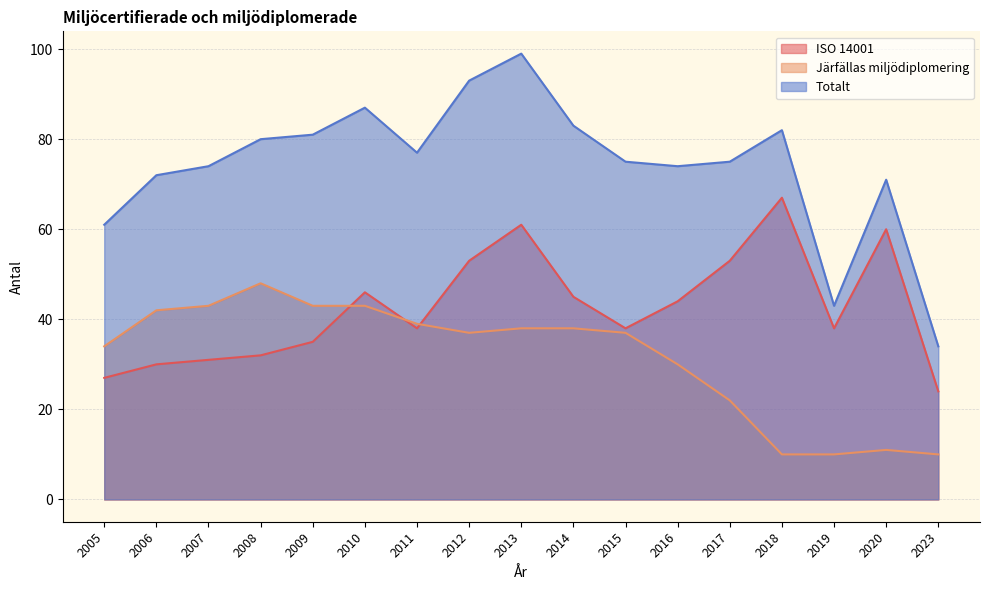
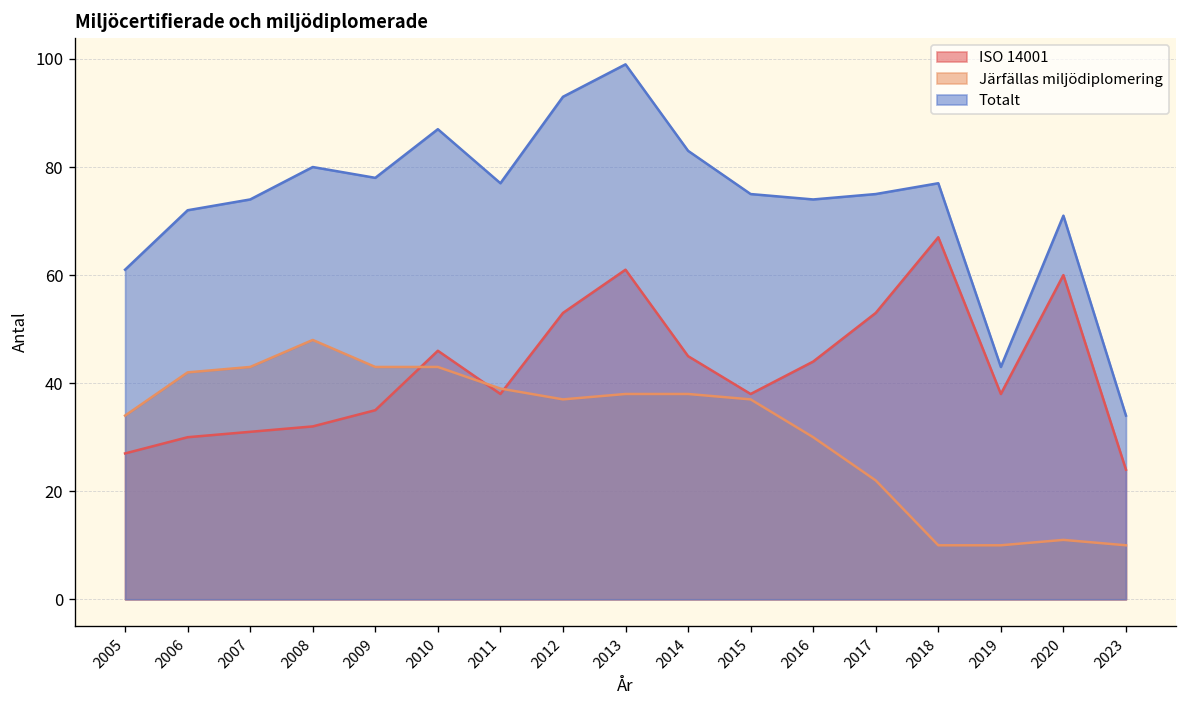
Totalt, 2009: 81 -> 78
Totalt, 2018: 82 -> 77
